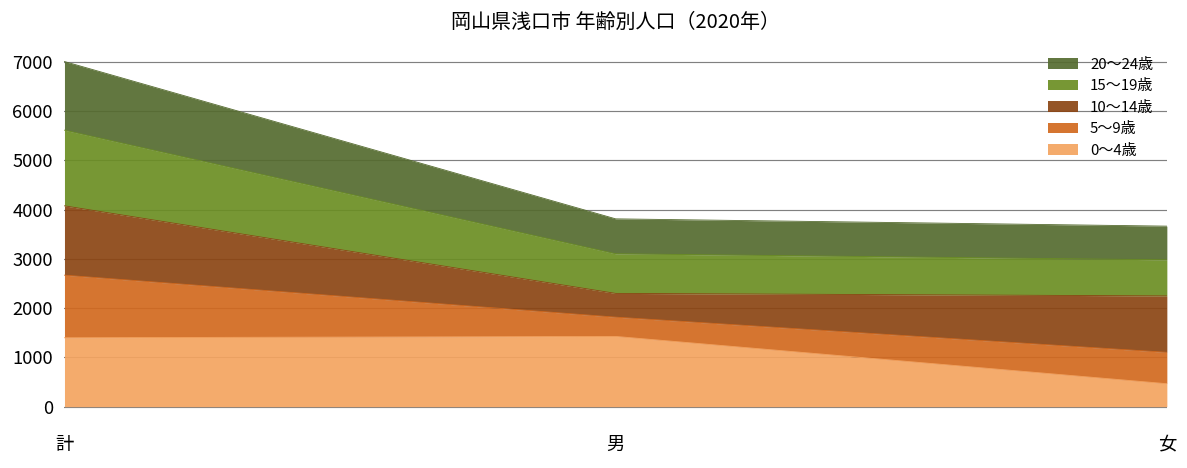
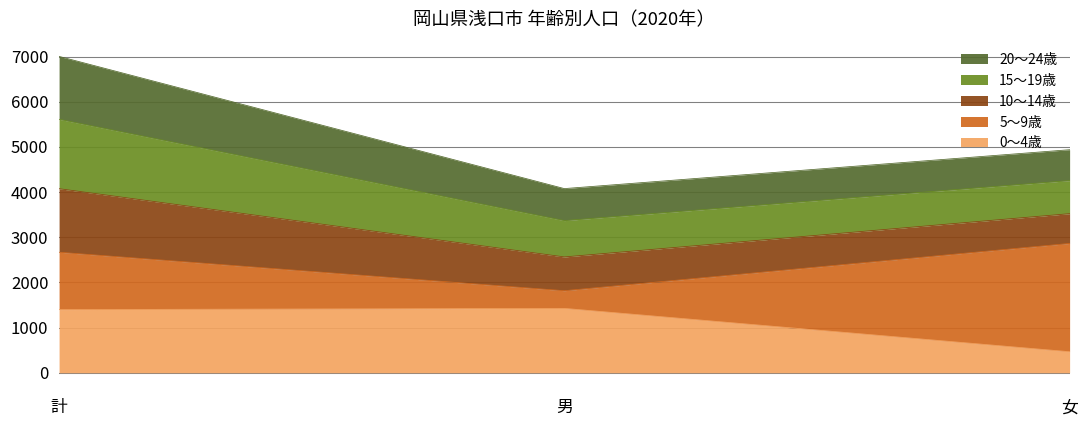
10～14歳, 男: 500 -> 700
5～9歳, 女: 600 -> 2400
10～14歳, 女: 1100 -> 700
